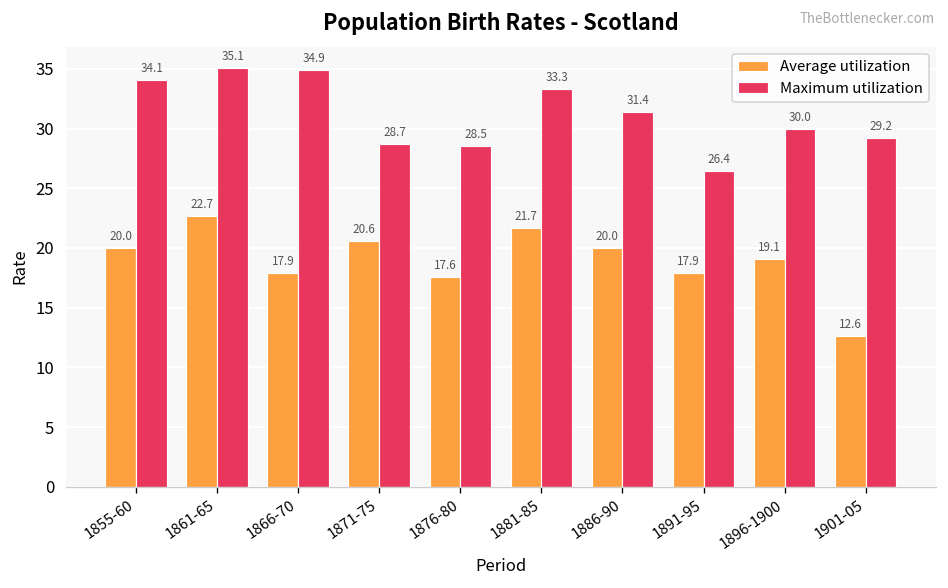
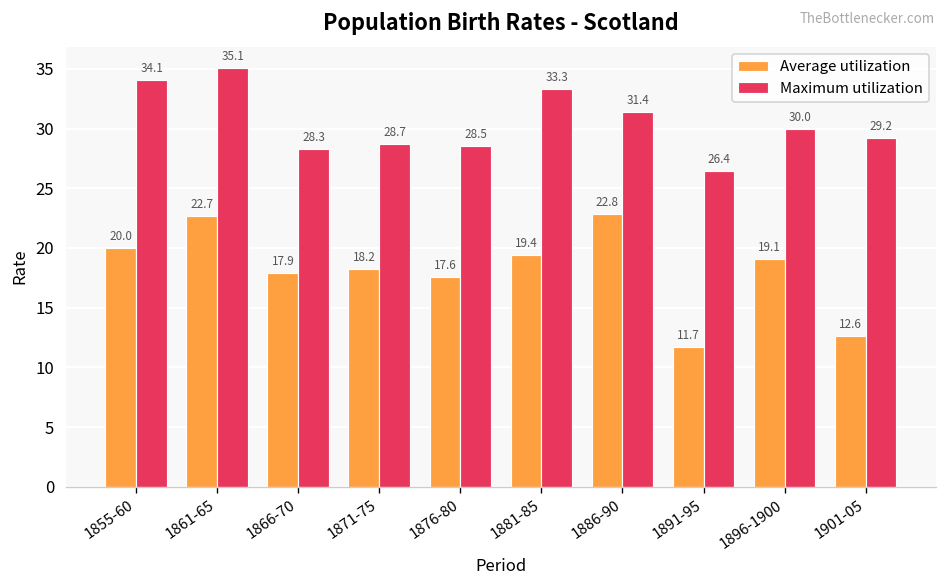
Maximum utilization, 1866-70: 34.9 -> 28.3
Average utilization, 1871-75: 20.6 -> 18.2
Average utilization, 1881-85: 21.7 -> 19.4
Average utilization, 1886-90: 20.0 -> 22.8
Average utilization, 1891-95: 17.9 -> 11.7
